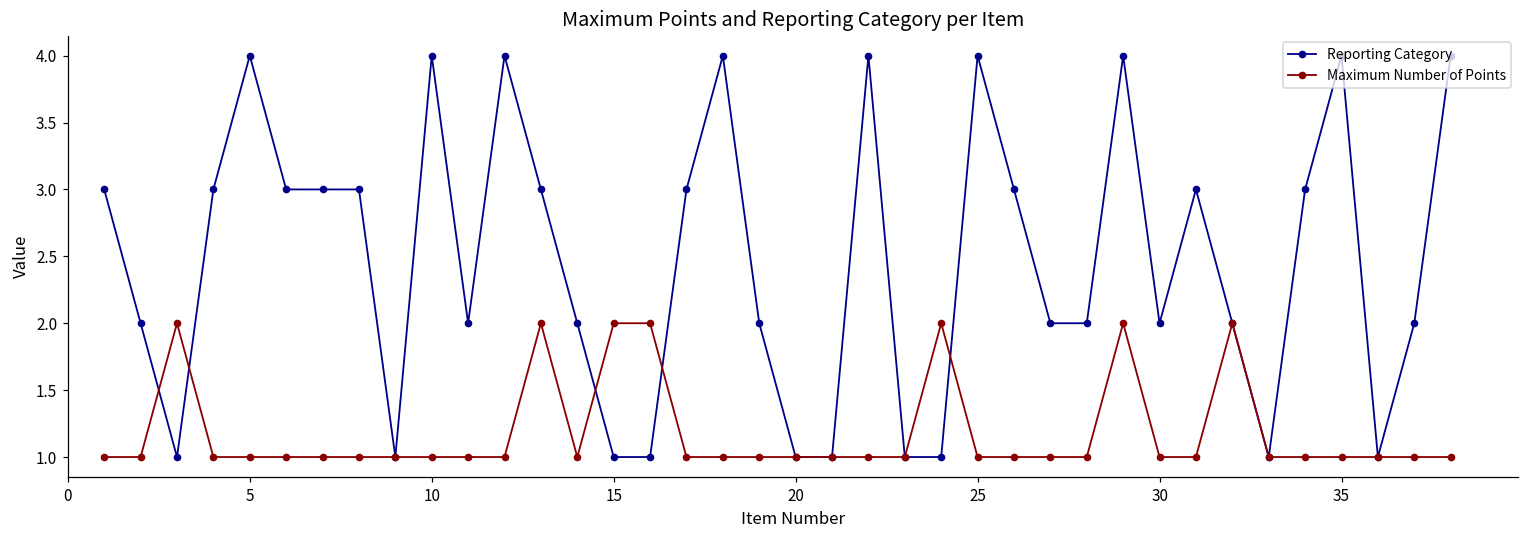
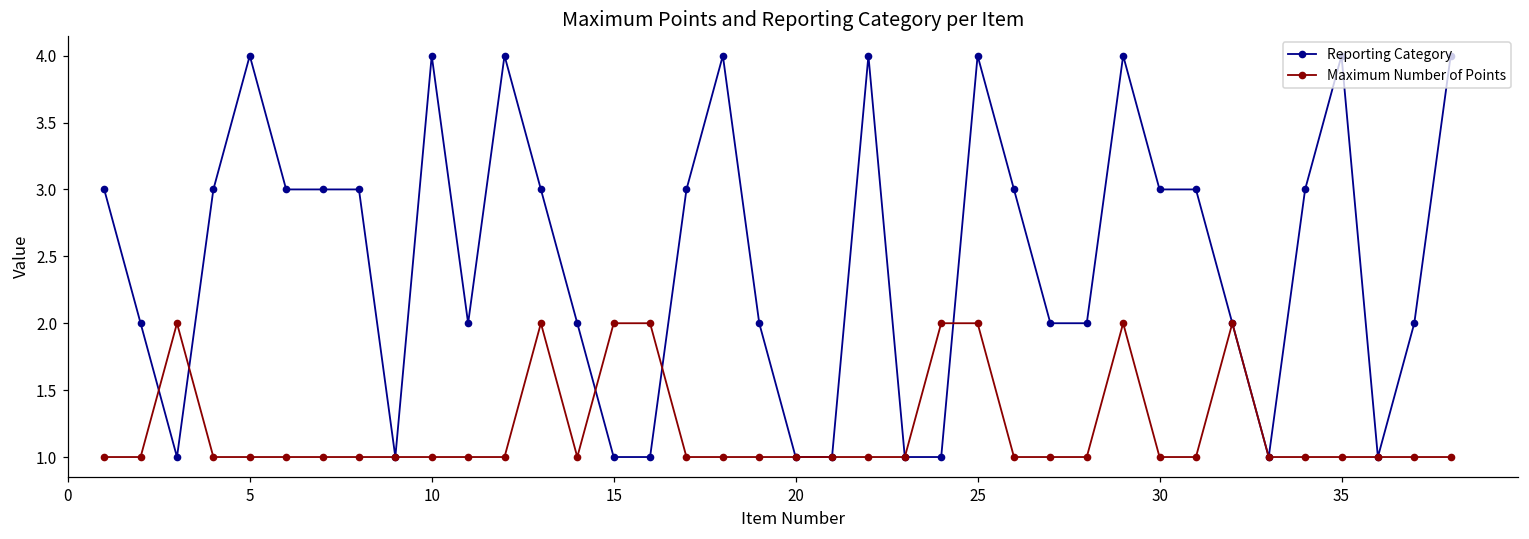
Maximum Number of Points, 25: 1 -> 2
Reporting Category, 30: 2 -> 3
